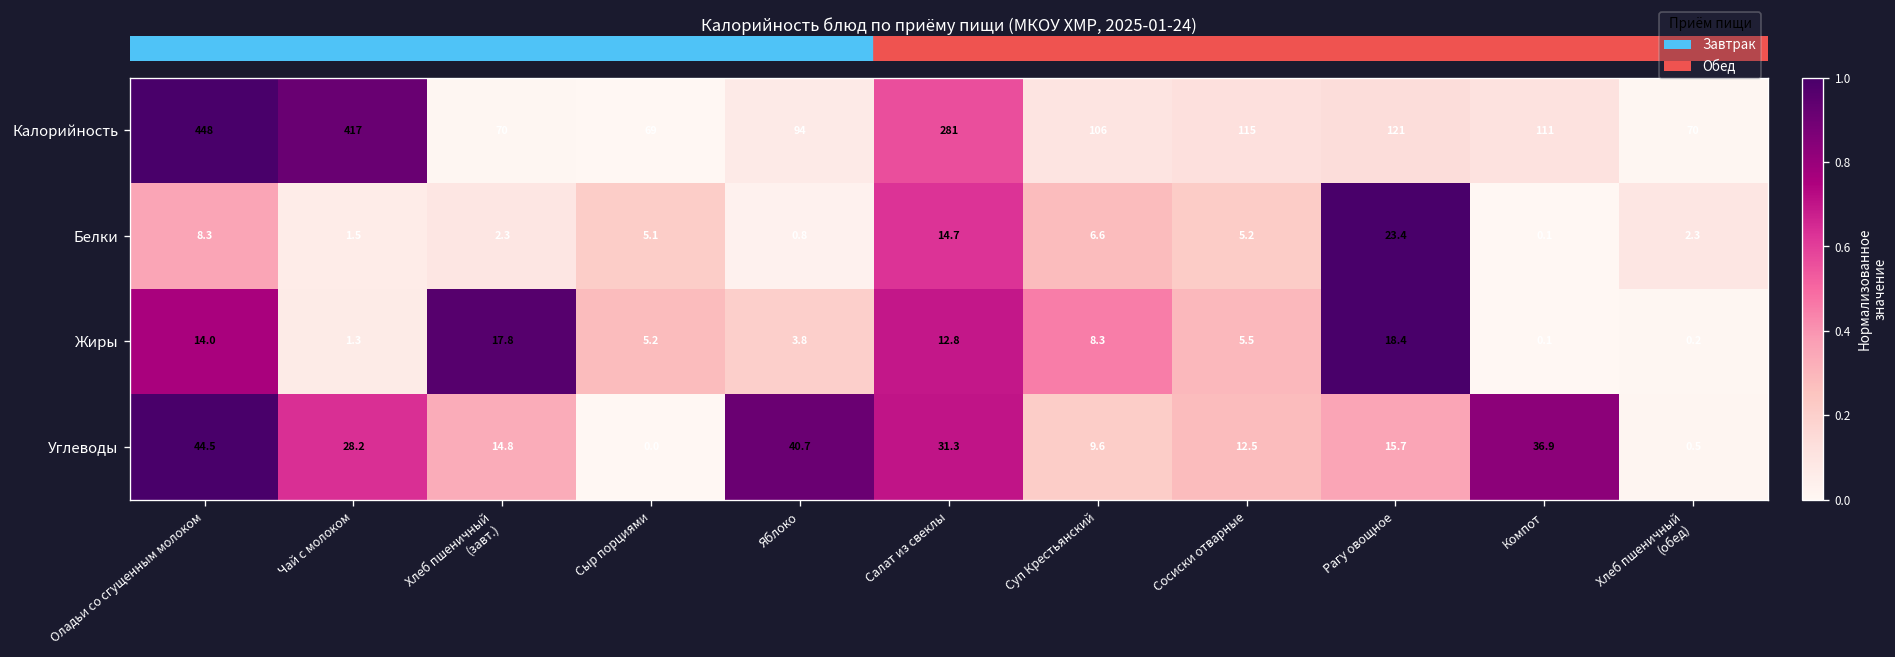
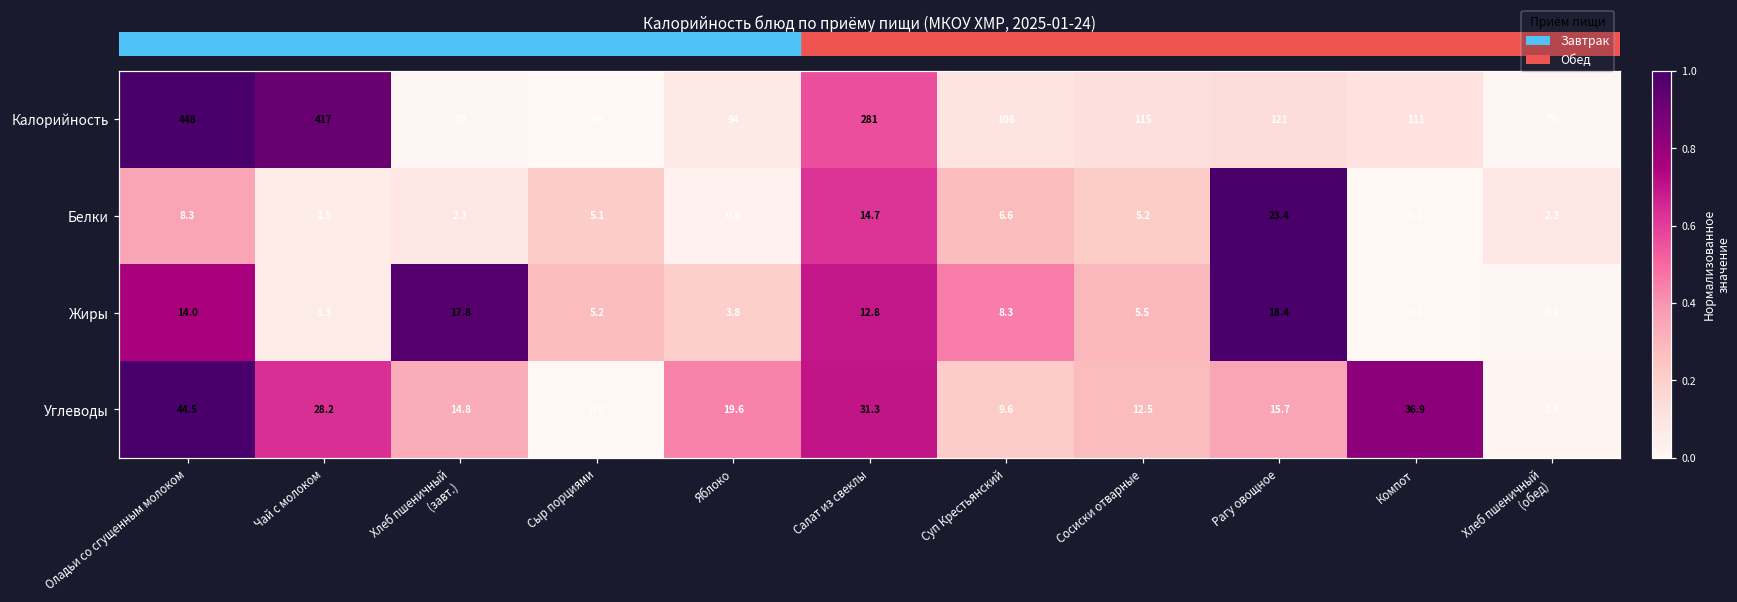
Углеводы, Яблоко: 40.7 -> 19.6
